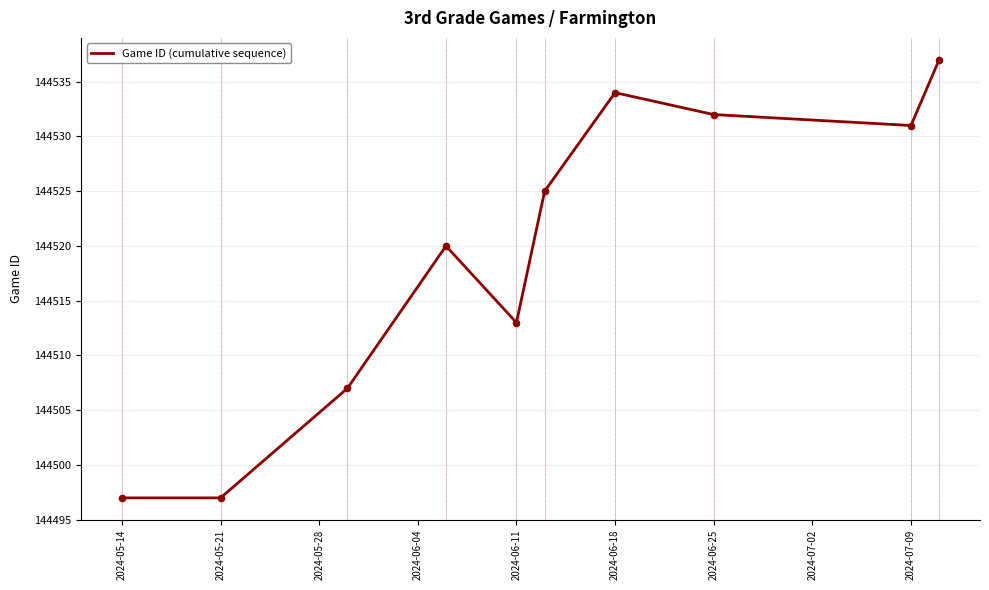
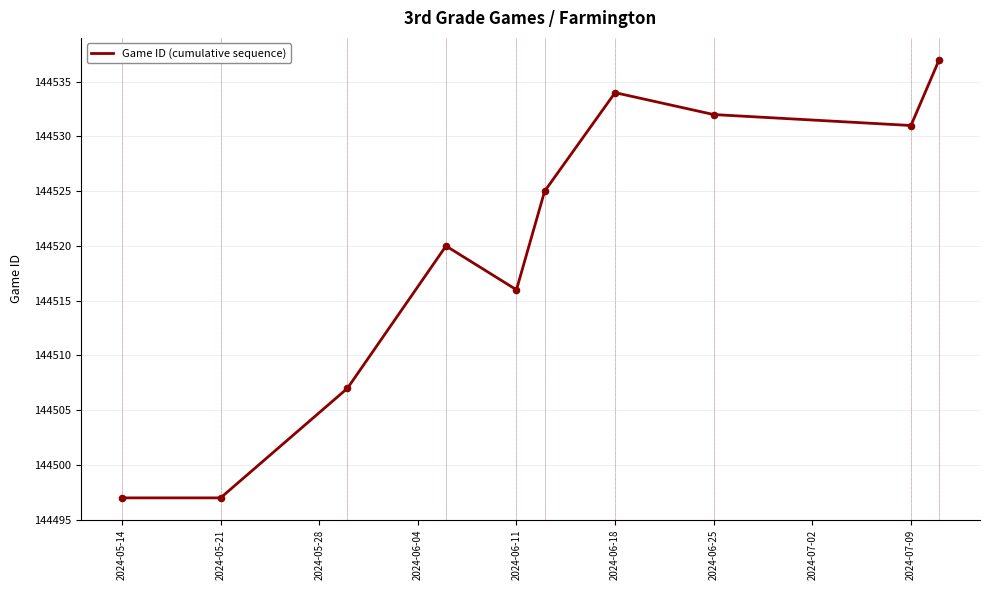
2024-06-11: 144513 -> 144516
